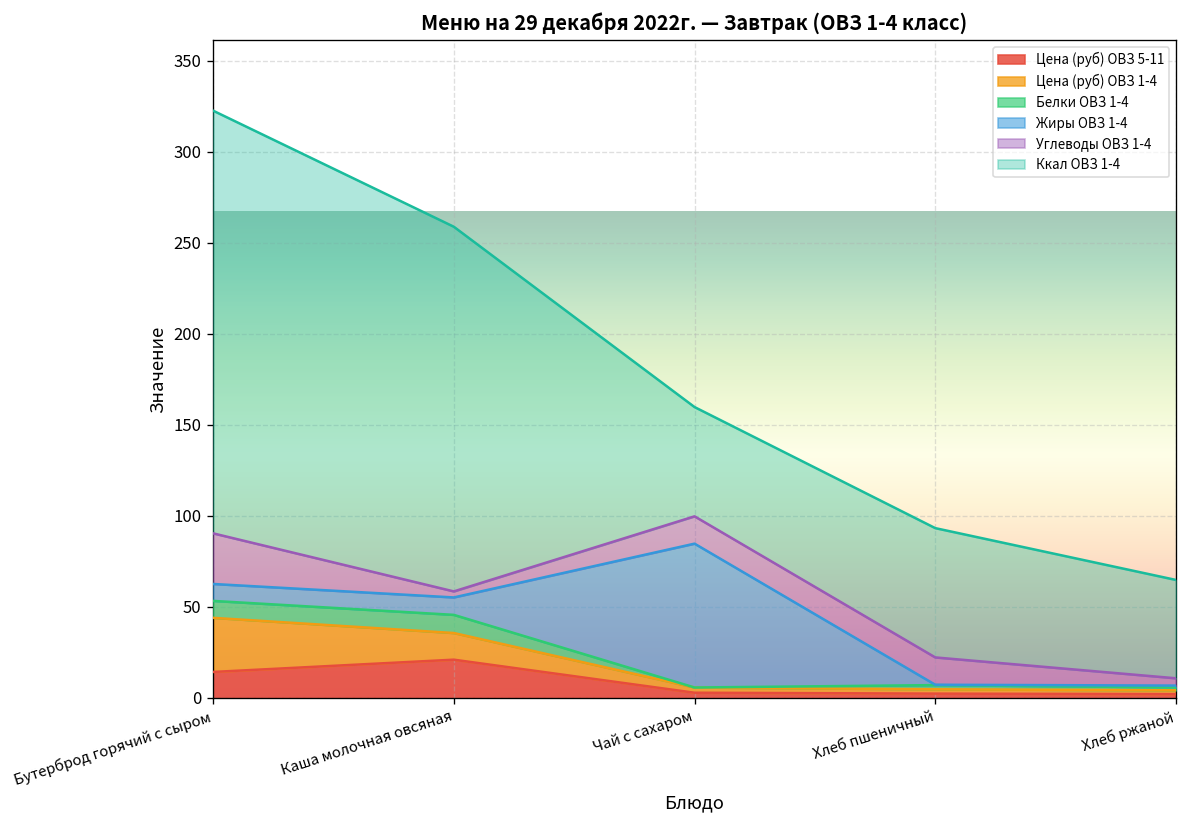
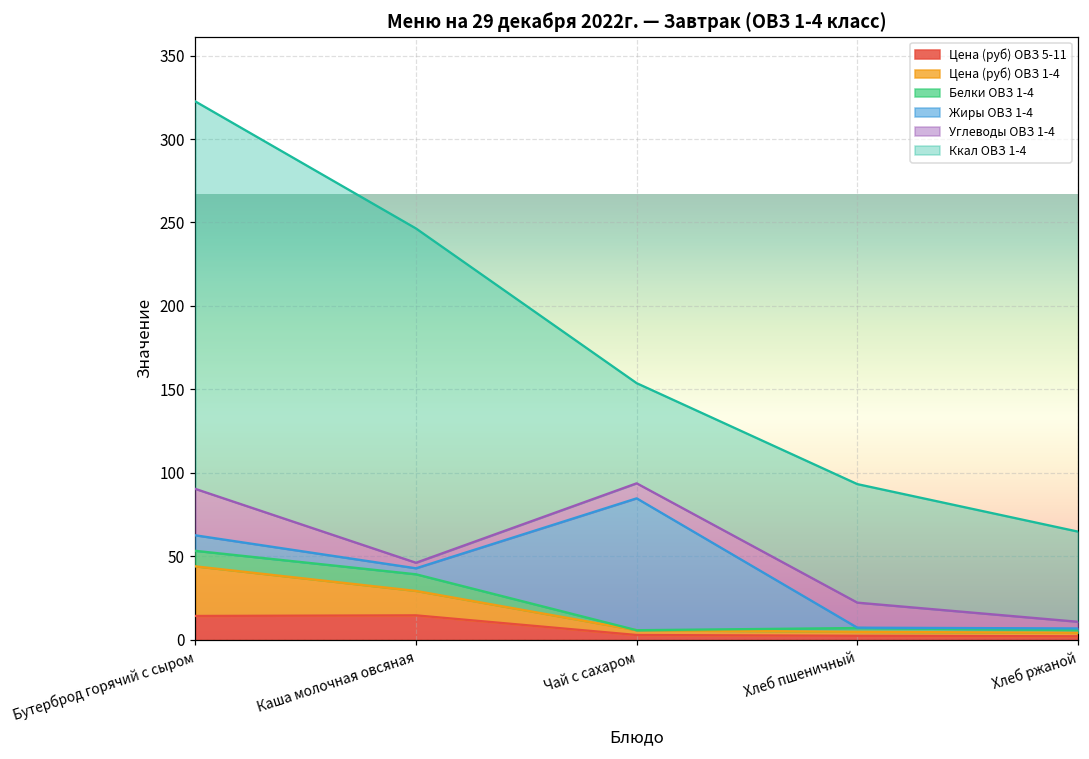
Цена (руб) ОВЗ 5-11, Каша молочная овсяная: 21 -> 15
Жиры ОВЗ 1-4, Каша молочная овсяная: 10 -> 4
Углеводы ОВЗ 1-4, Чай с сахаром: 15 -> 9
